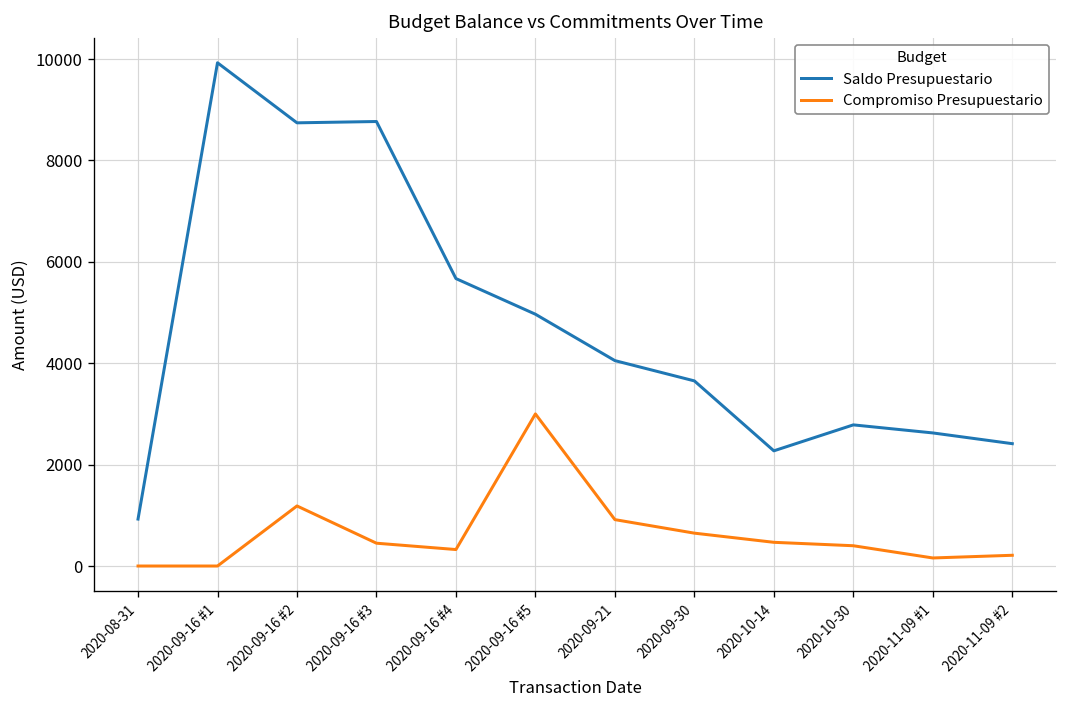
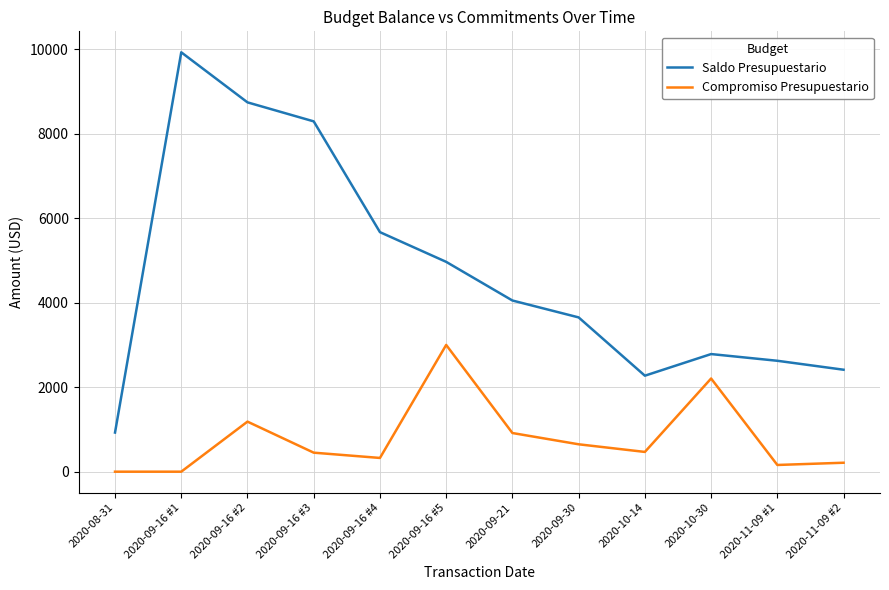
Saldo Presupuestario, 2020-09-16 #3: 8800 -> 8300
Compromiso Presupuestario, 2020-10-30: 400 -> 2200
